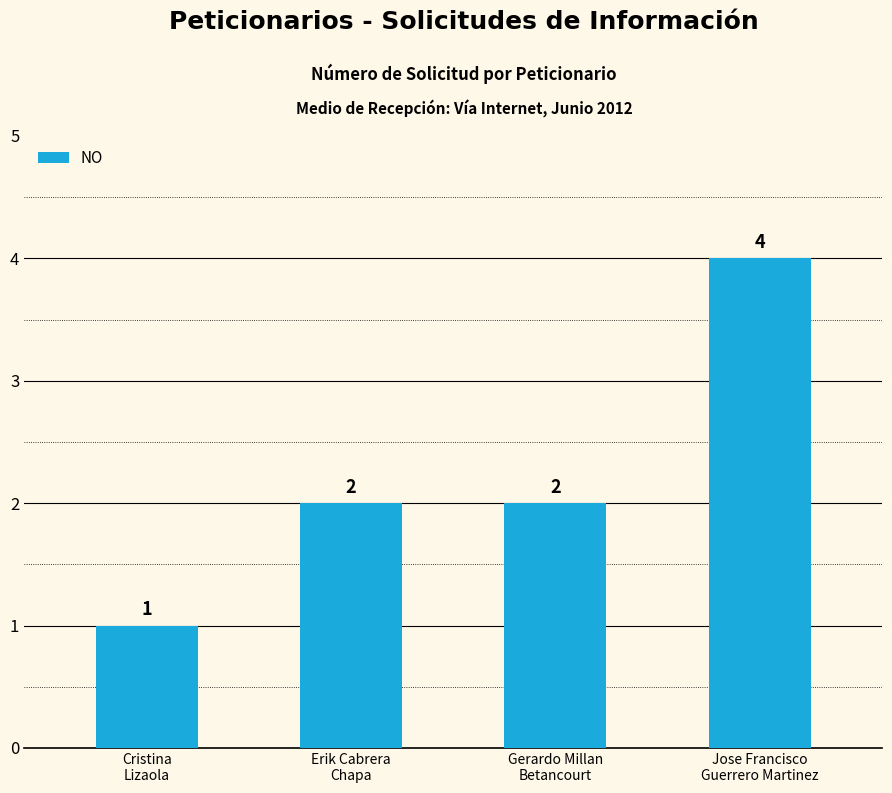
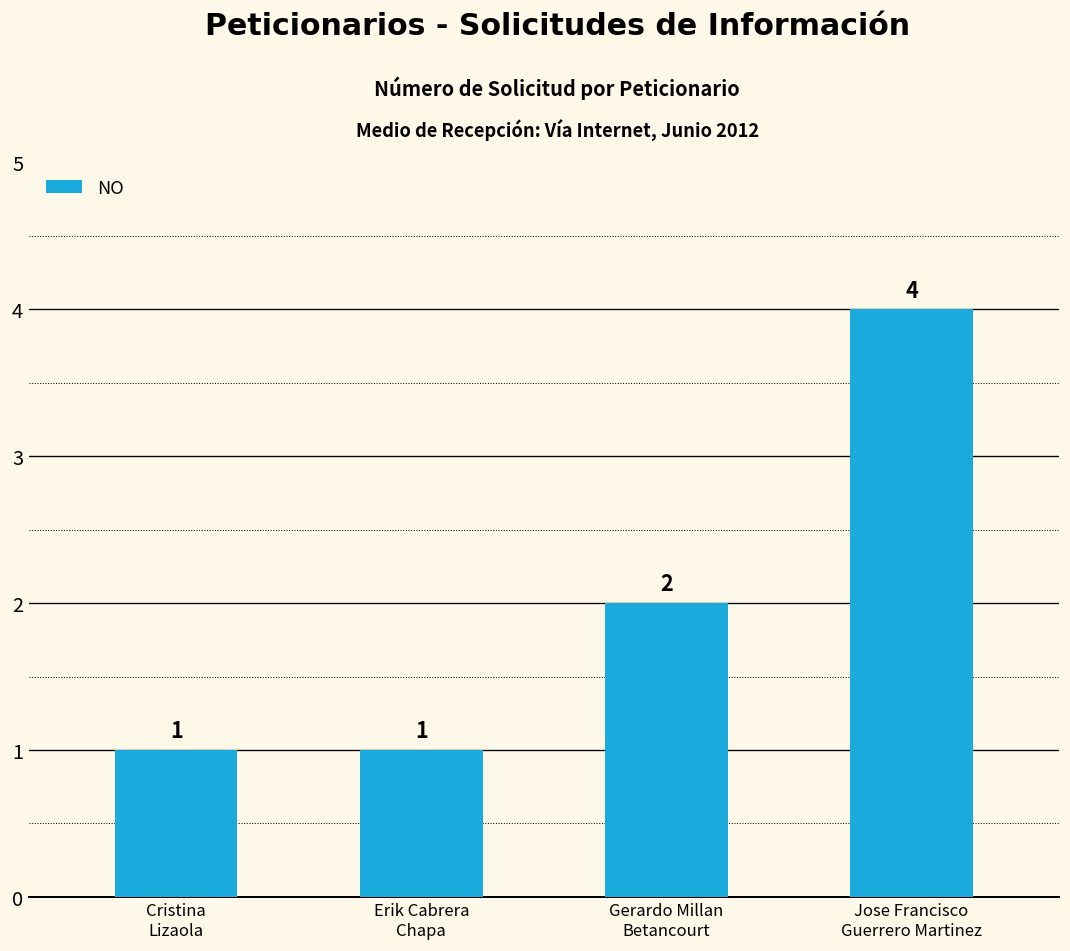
Erik Cabrera Chapa: 2 -> 1
